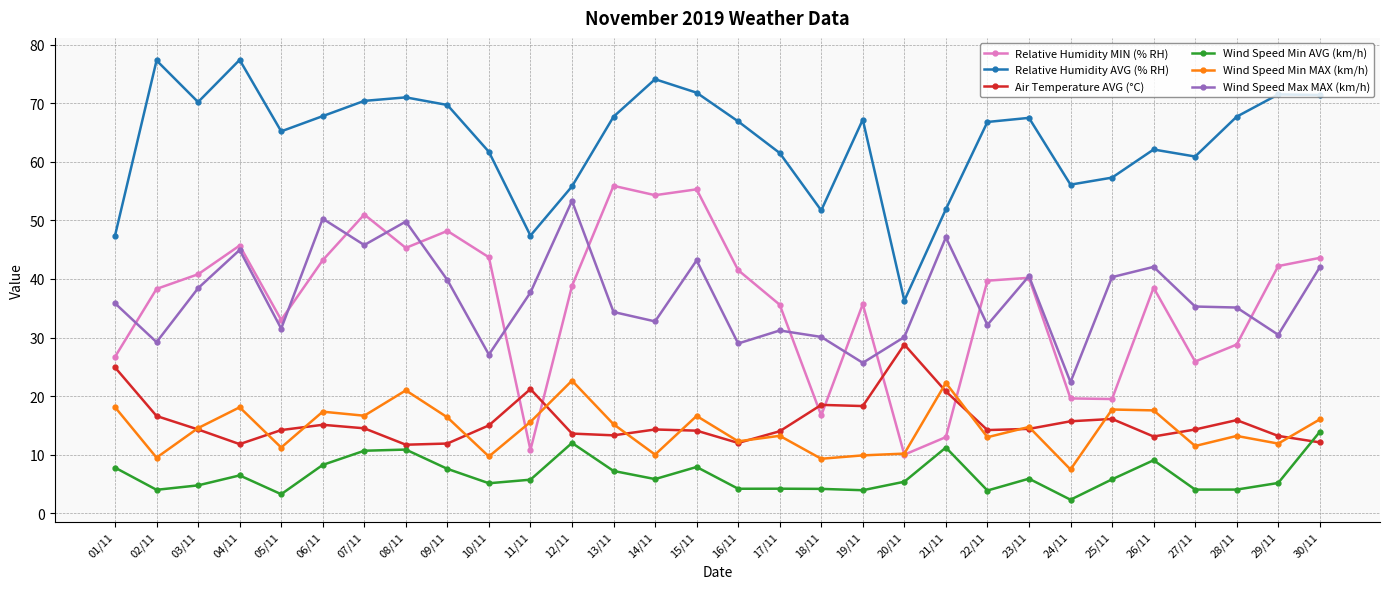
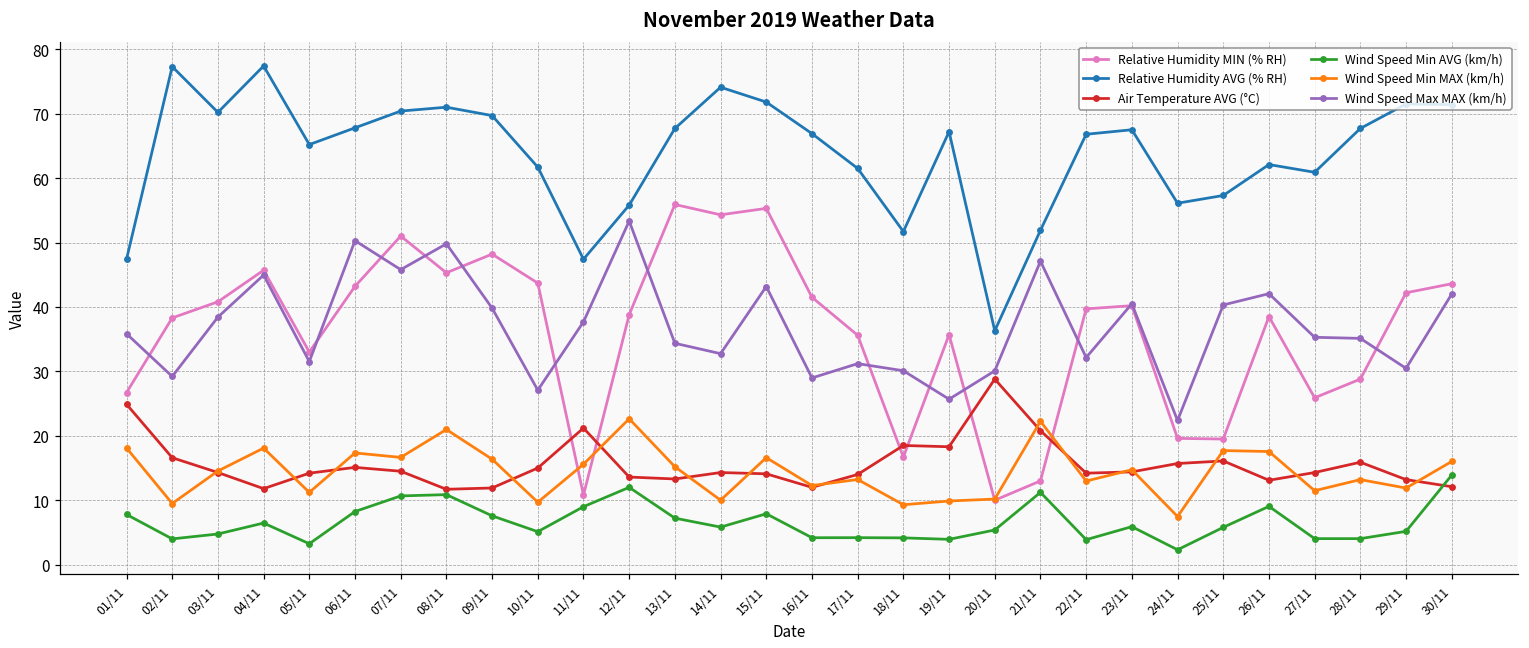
Wind Speed Min AVG (km/h), 11/11: 6 -> 9
